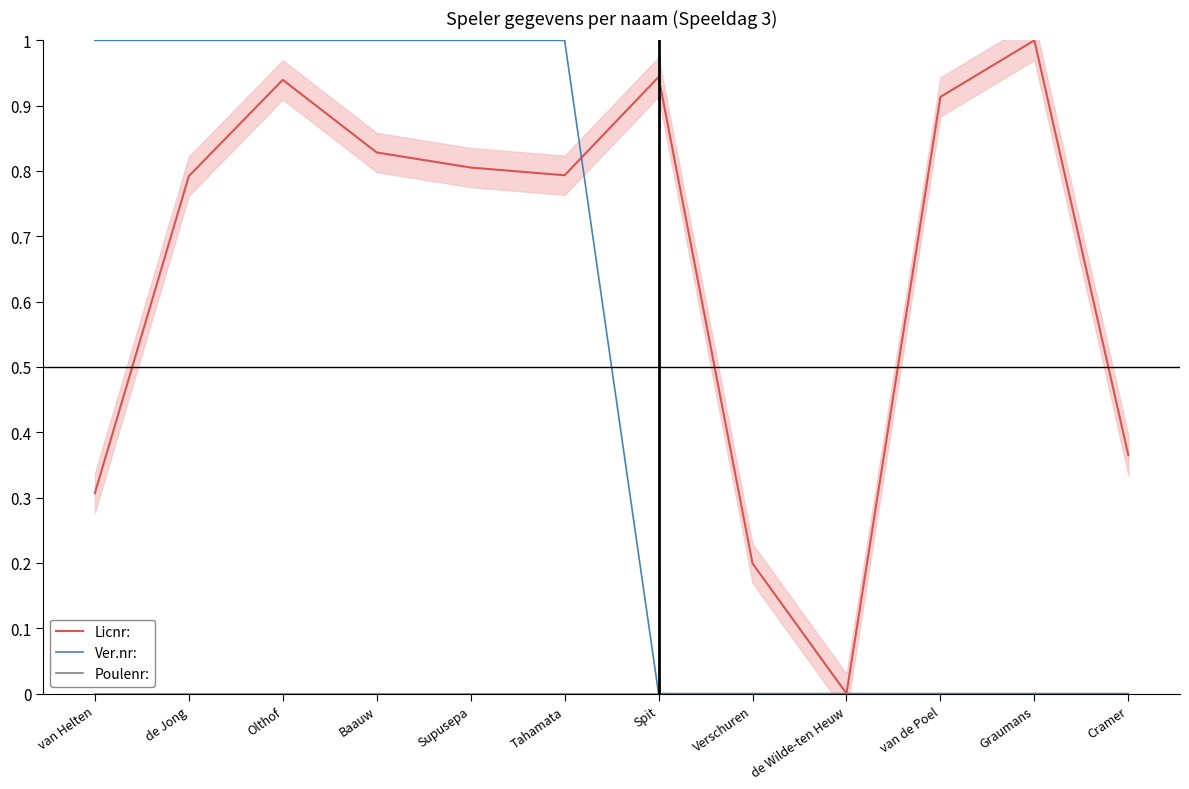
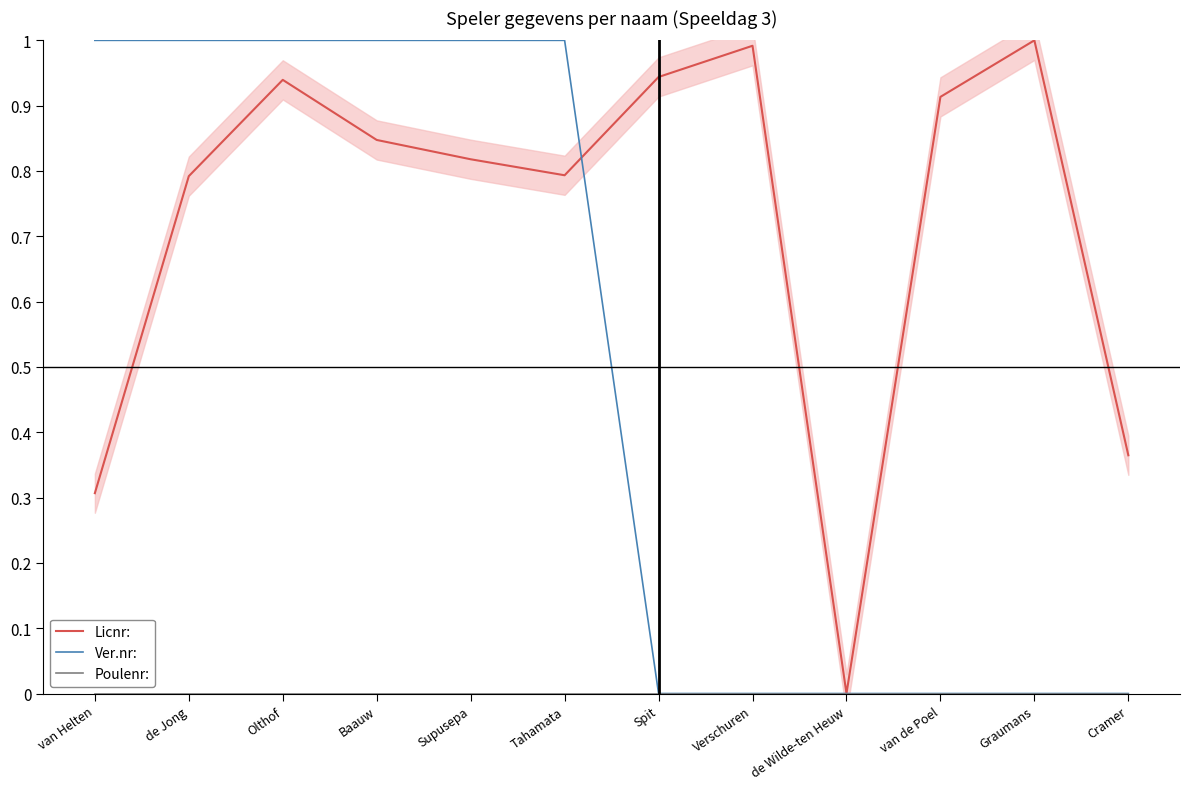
Licnr:, Baauw: 0.83 -> 0.85
Licnr:, Supusepa: 0.81 -> 0.82
Licnr:, Verschuren: 0.20 -> 0.99
